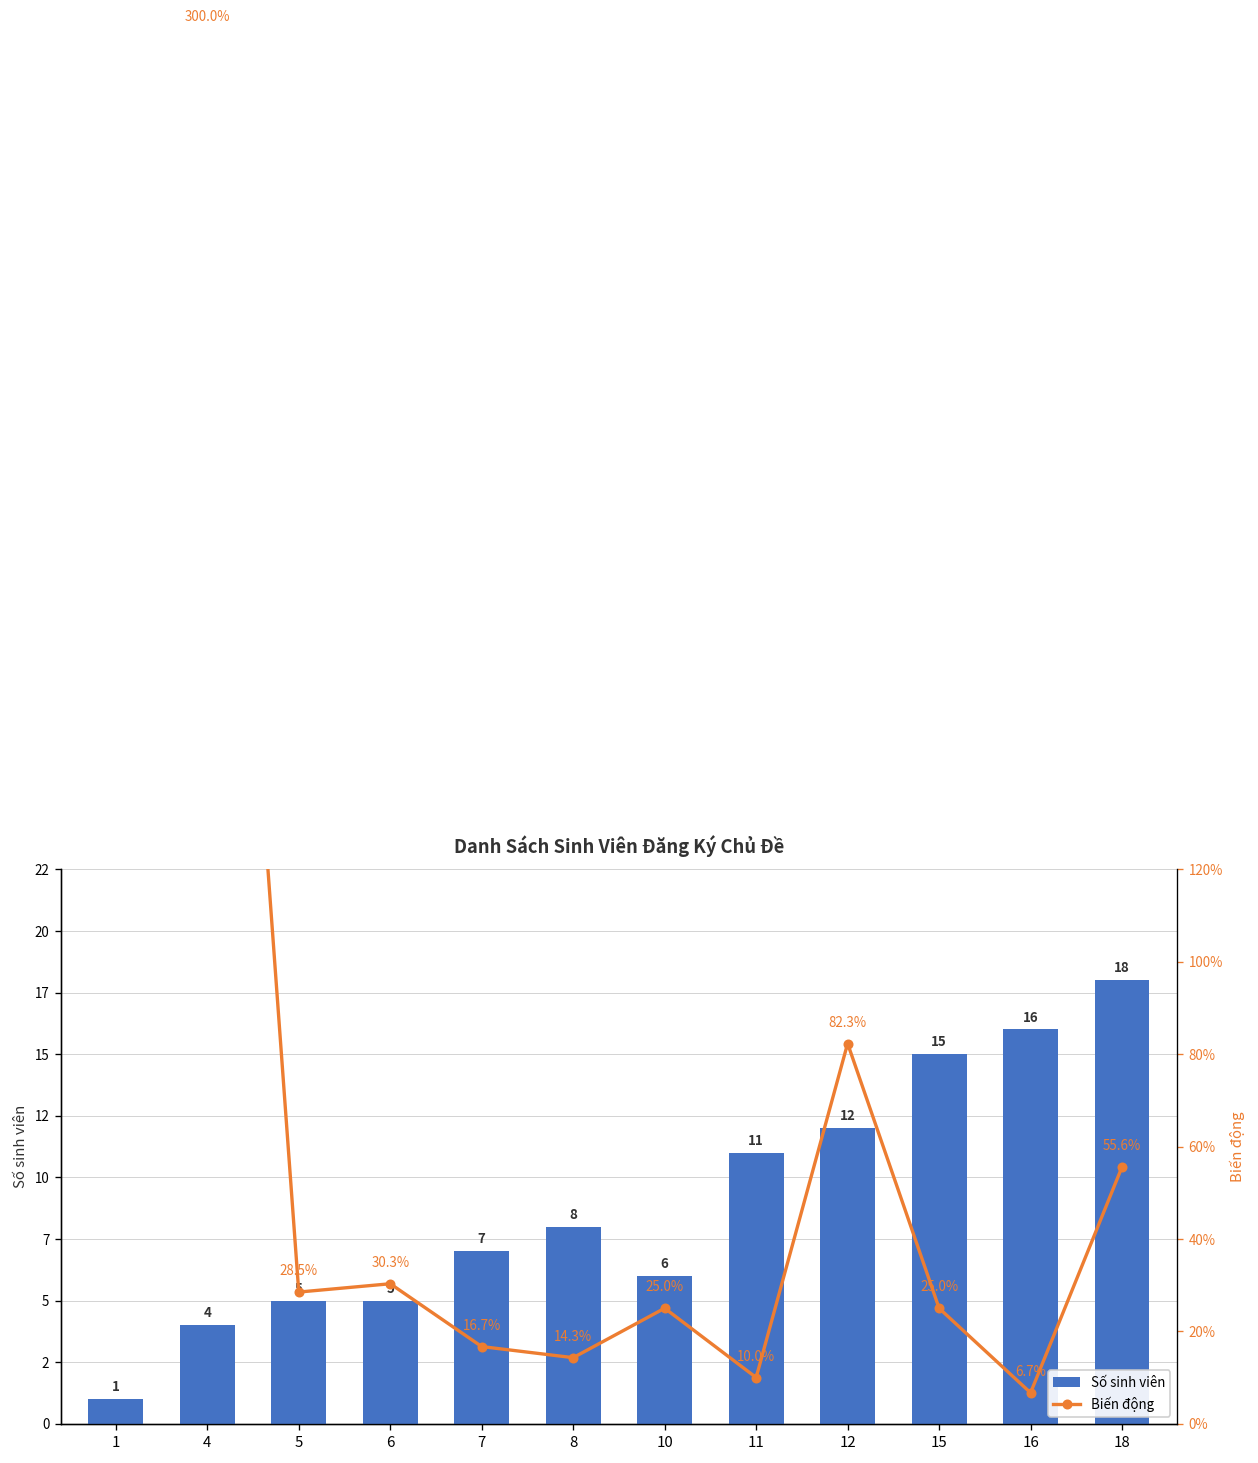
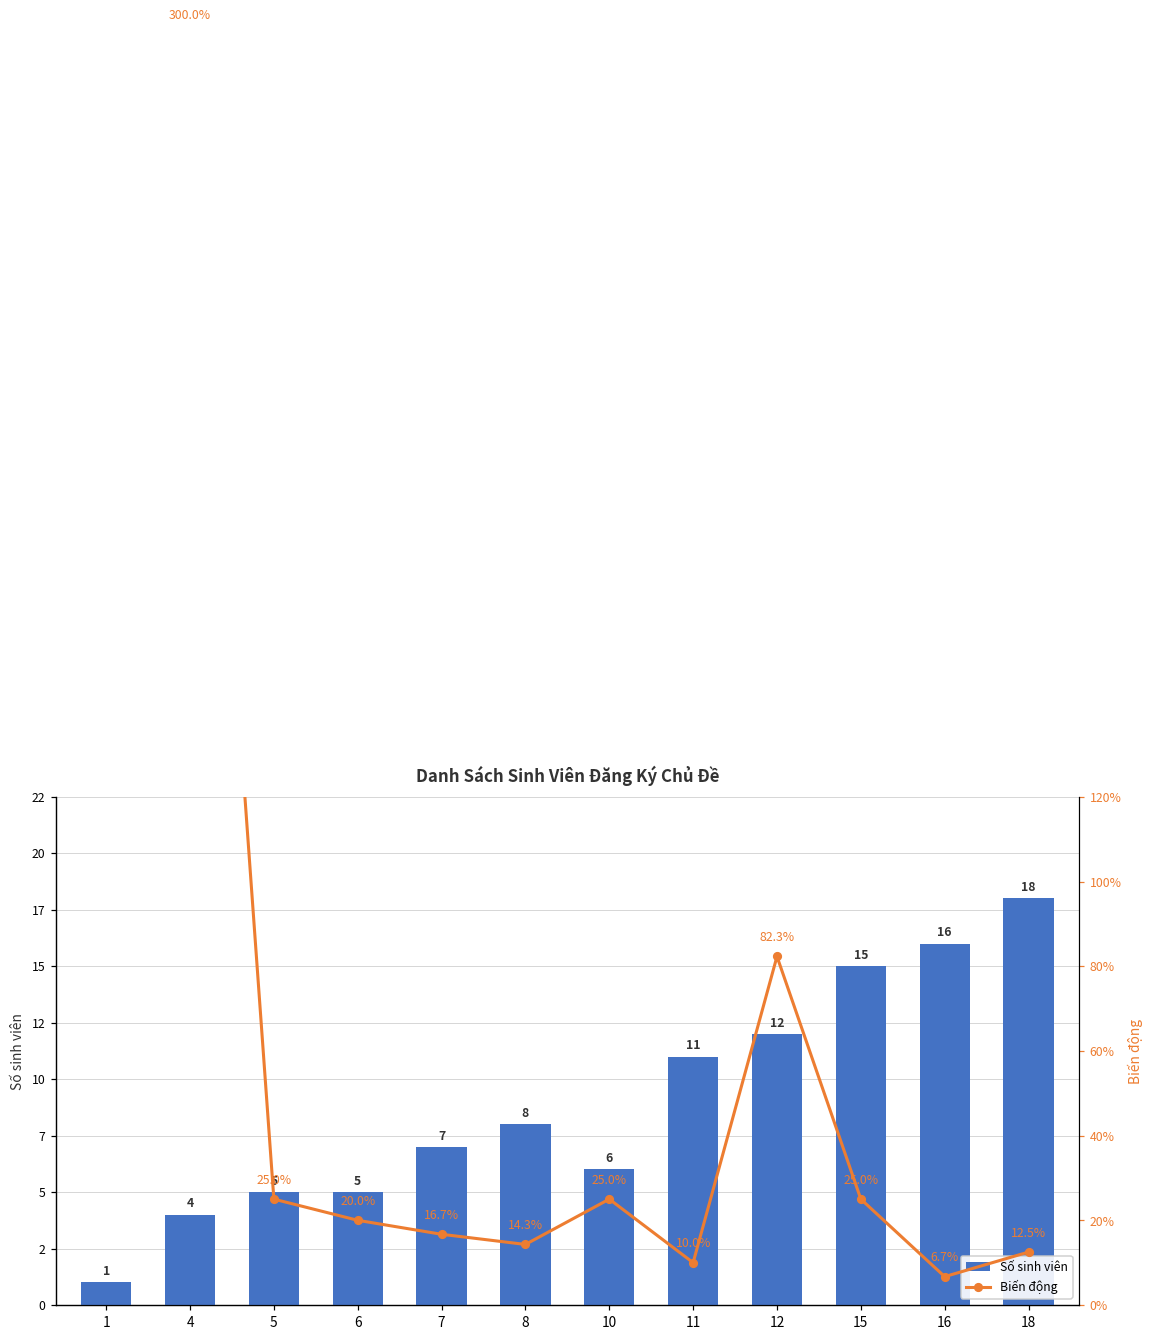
Biến động, 5: 28.5% -> 25.0%
Biến động, 6: 30.3% -> 20.0%
Biến động, 18: 55.6% -> 12.5%
